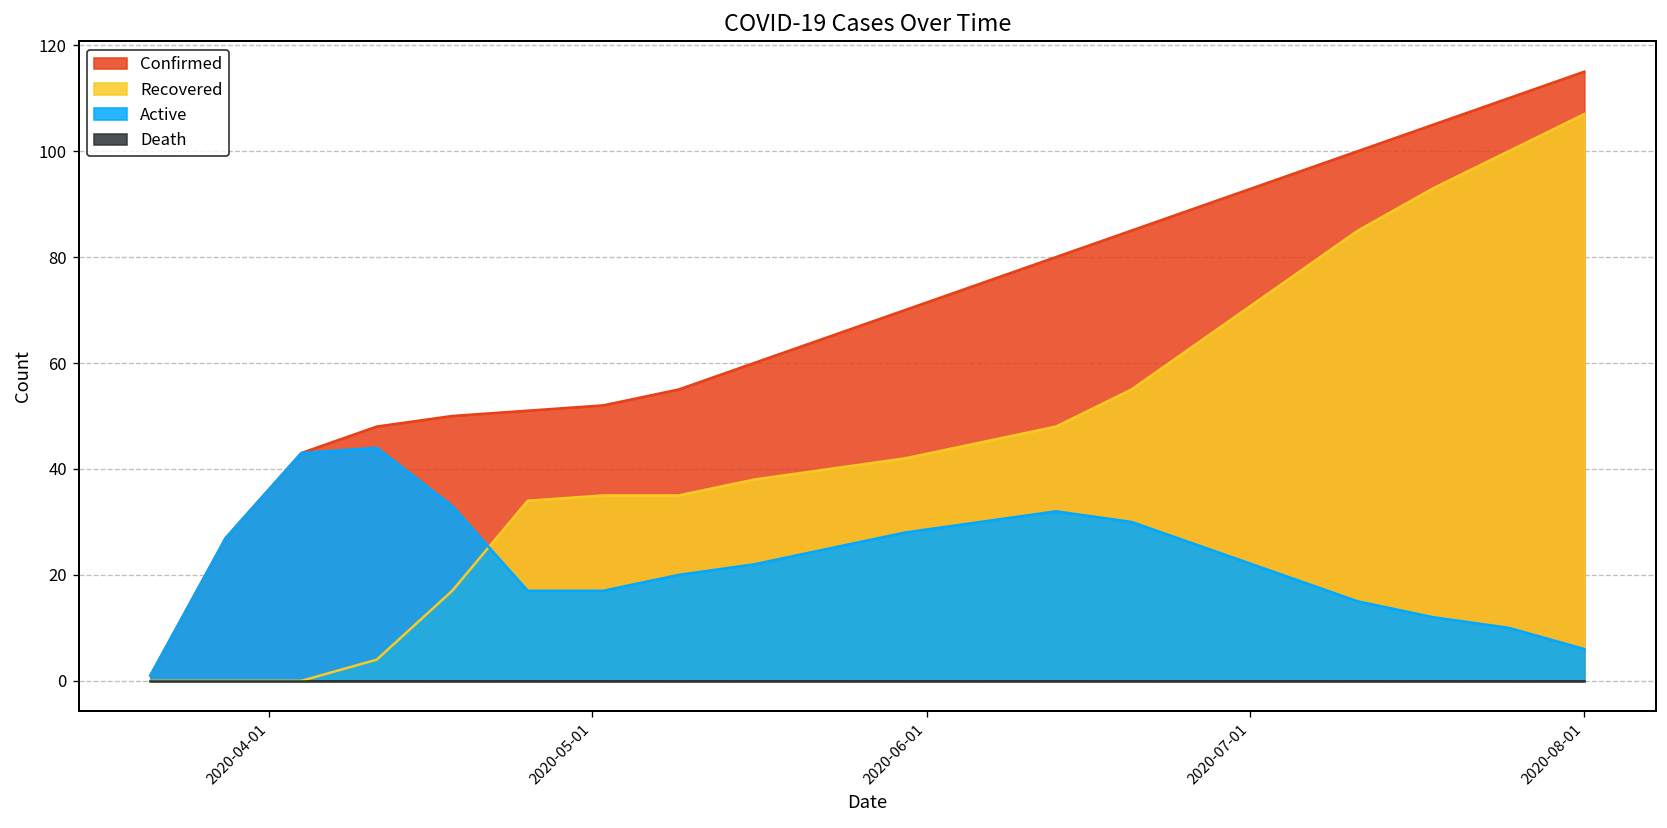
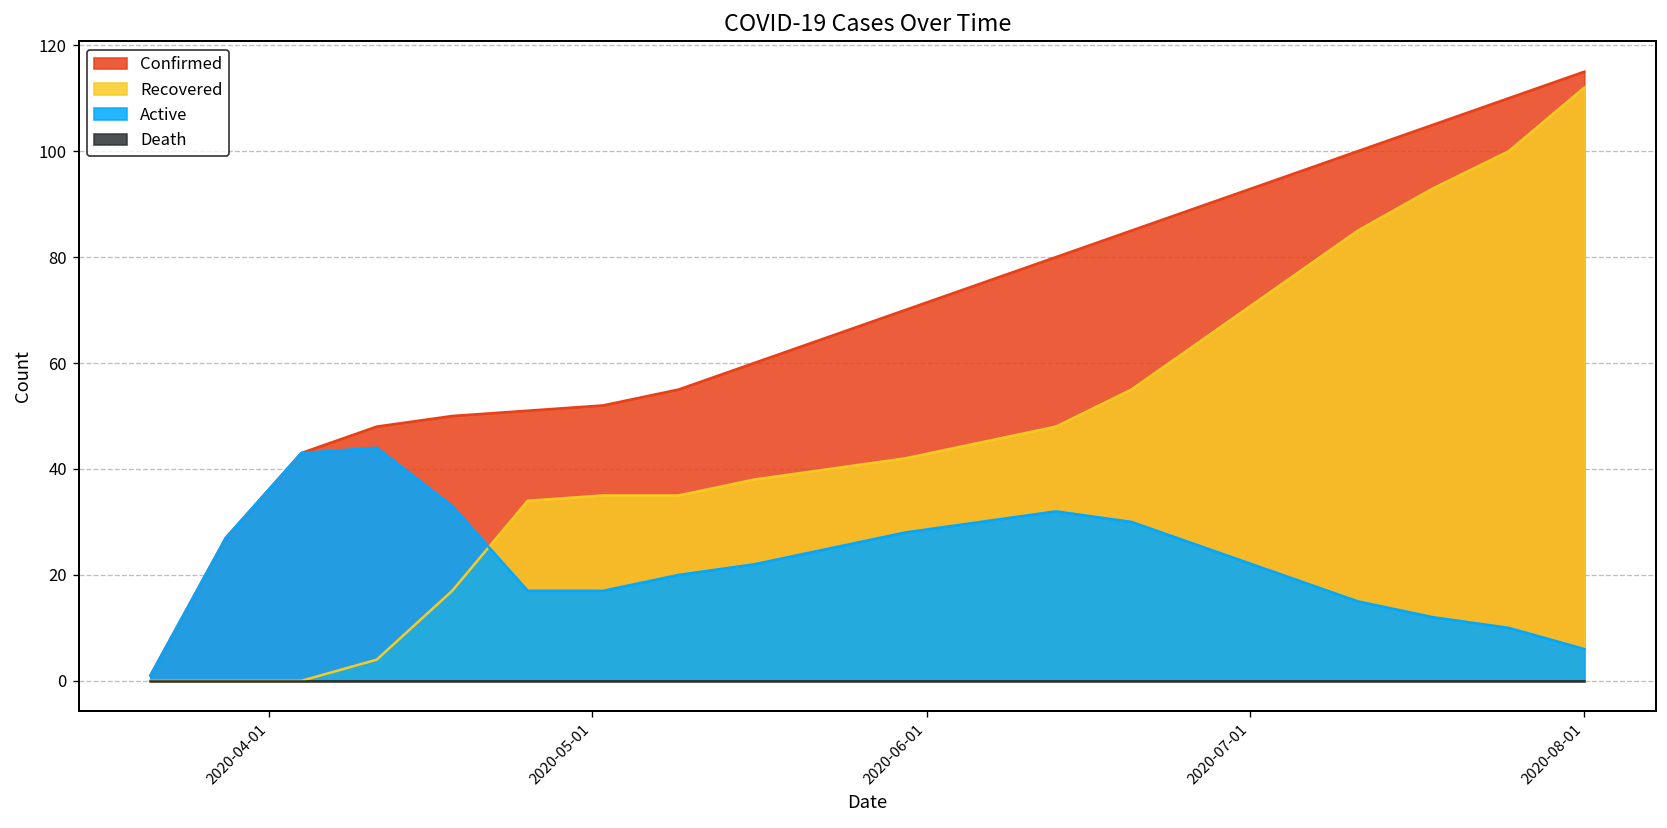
Recovered, 2020-08-01: 107 -> 112
